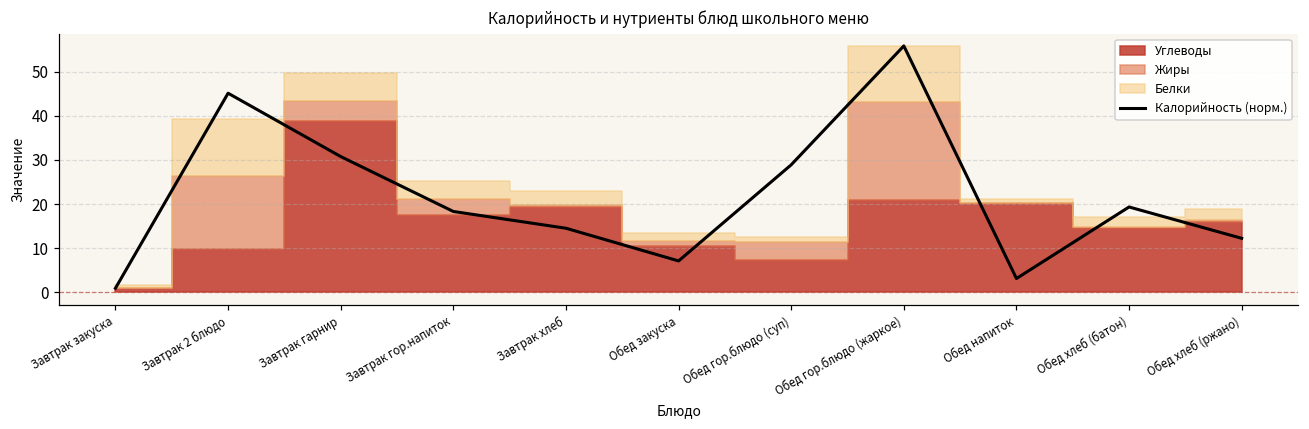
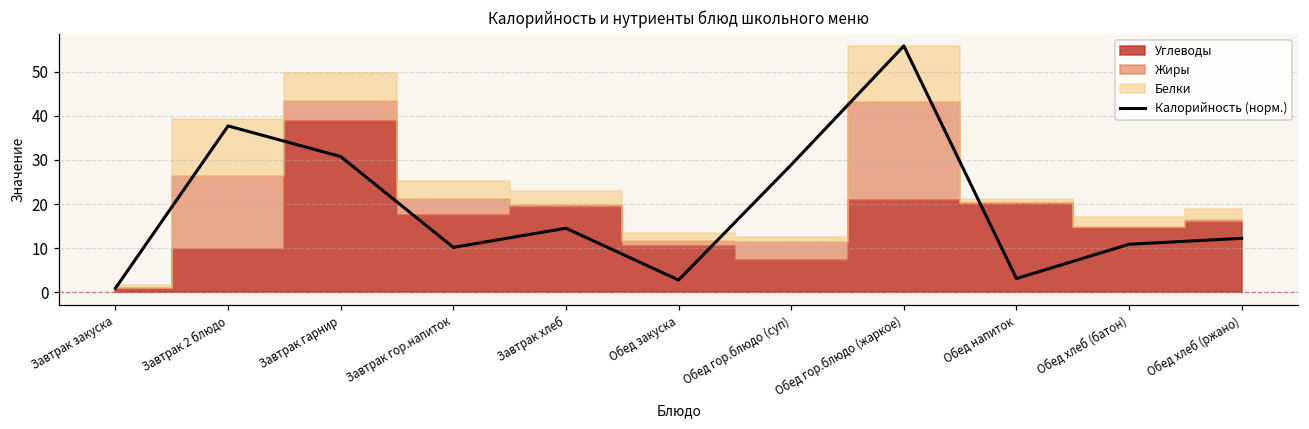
Калорийность (норм.), Завтрак 2 блюдо: 45 -> 38
Калорийность (норм.), Завтрак гор.напиток: 18 -> 10
Калорийность (норм.), Обед закуска: 7 -> 3
Калорийность (норм.), Обед хлеб (батон): 19 -> 11
